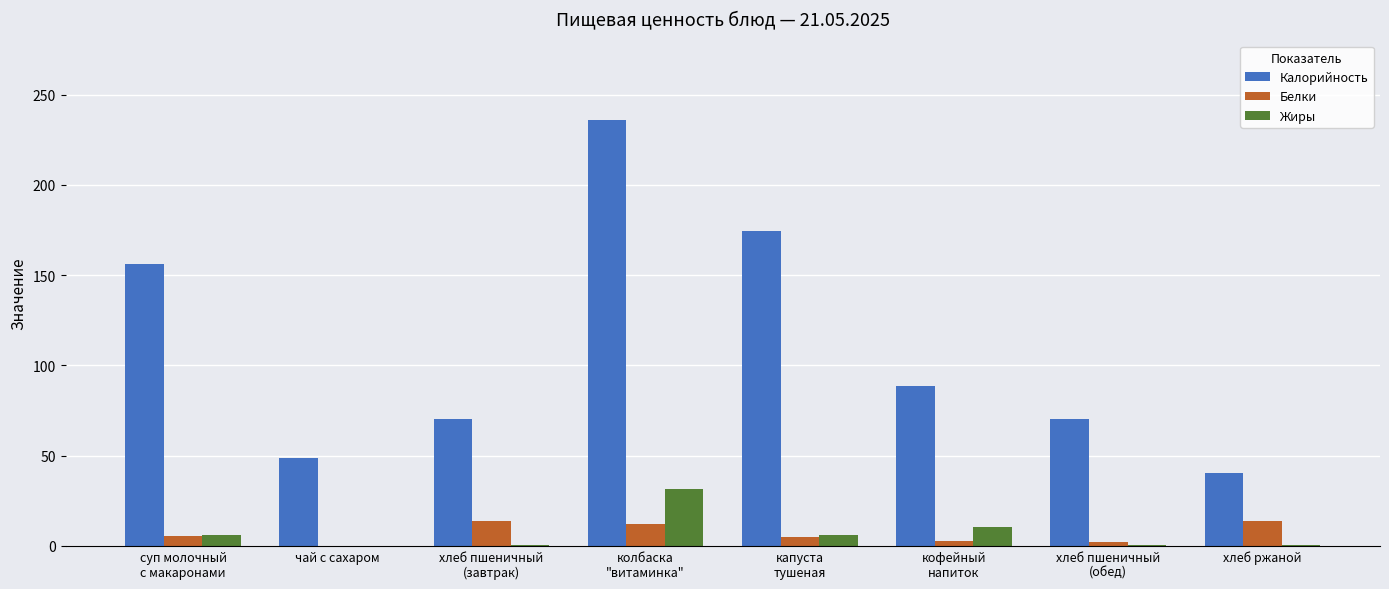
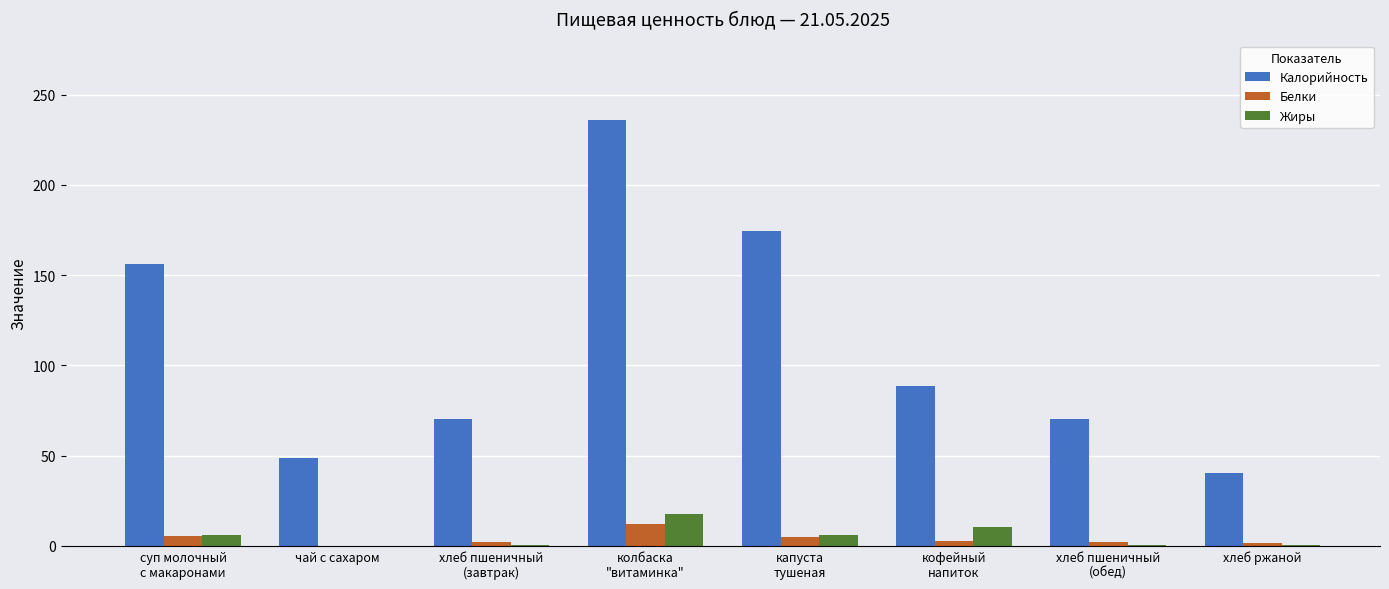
Белки, хлеб пшеничный (завтрак): 14 -> 2
Жиры, колбаска "витаминка": 32 -> 17
Белки, хлеб ржаной: 14 -> 2
